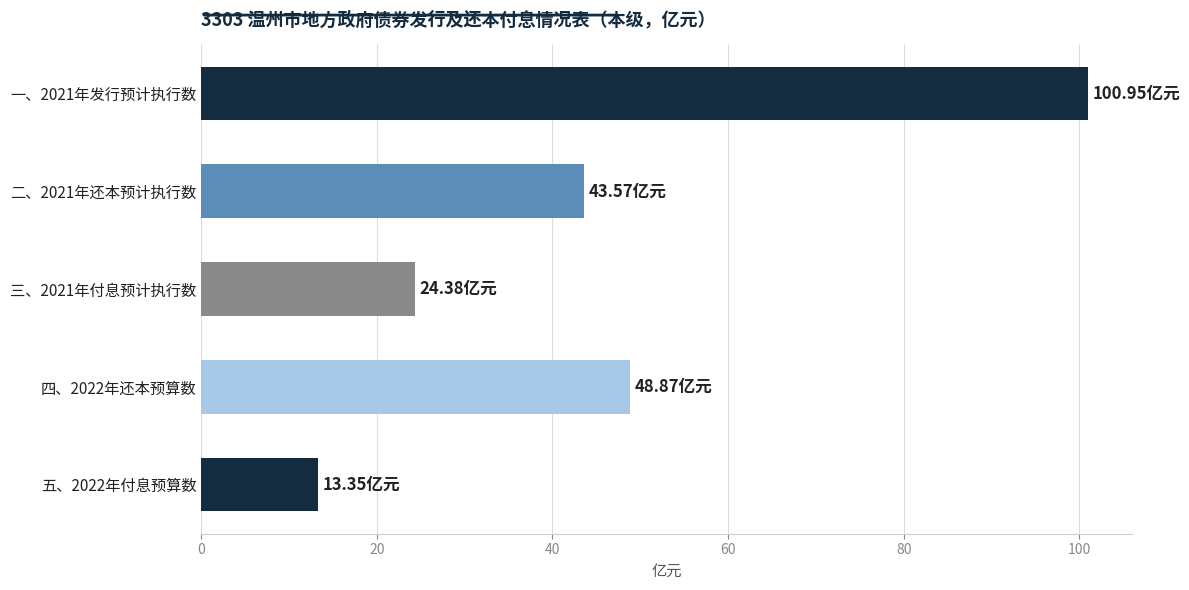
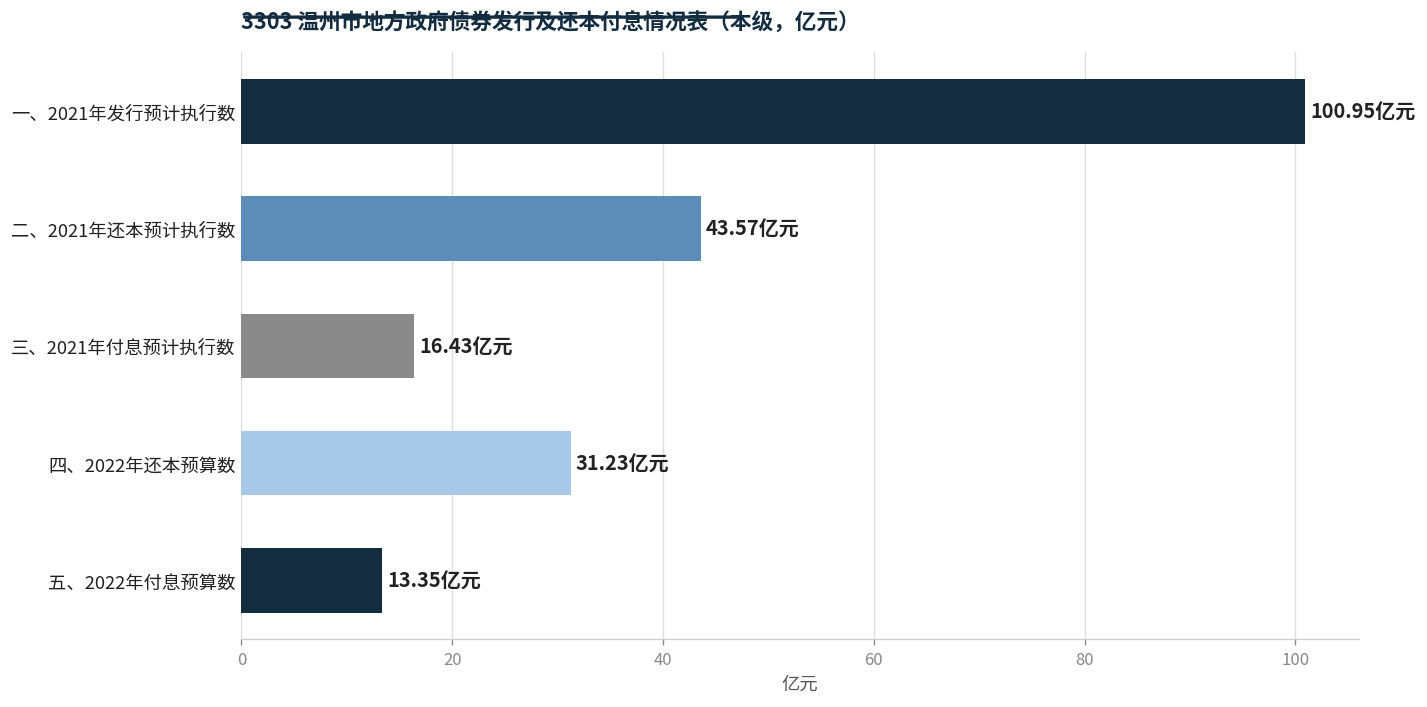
三、2021年付息预计执行数: 24.38 -> 16.43
四、2022年还本预算数: 48.87 -> 31.23
